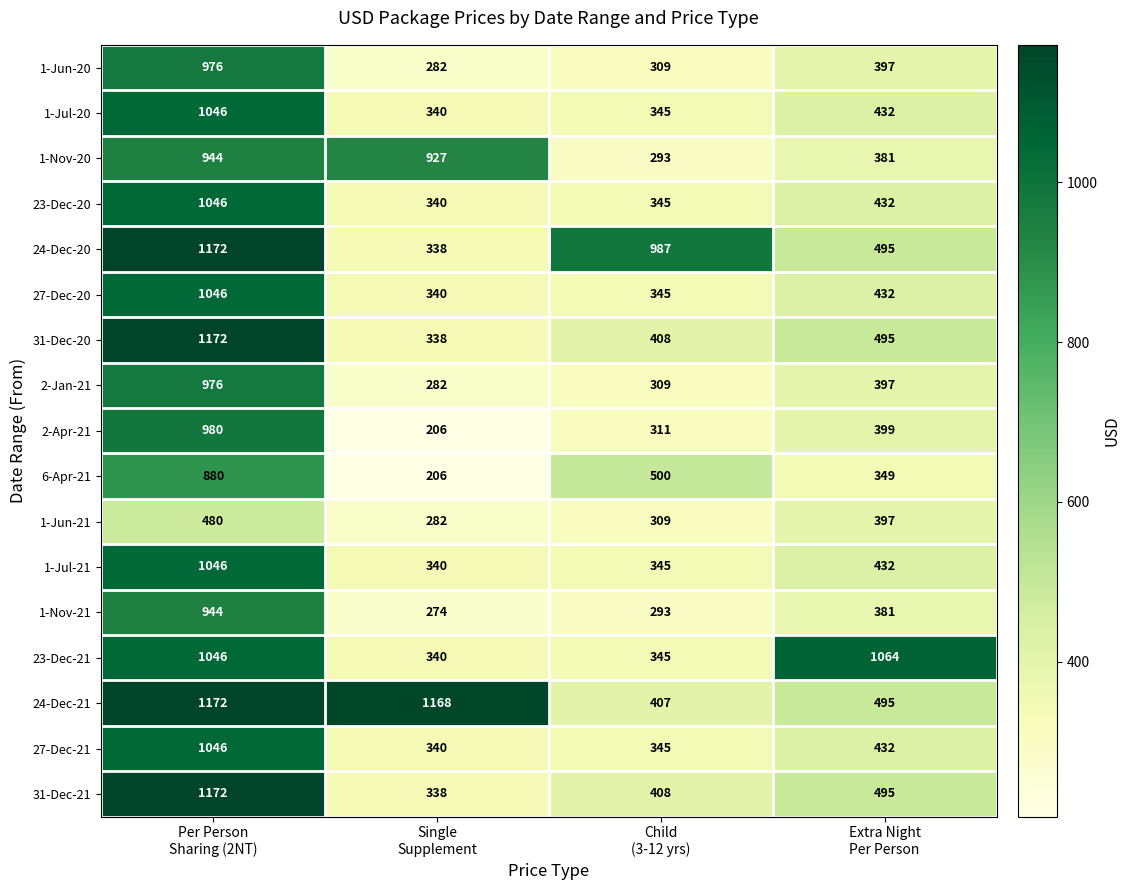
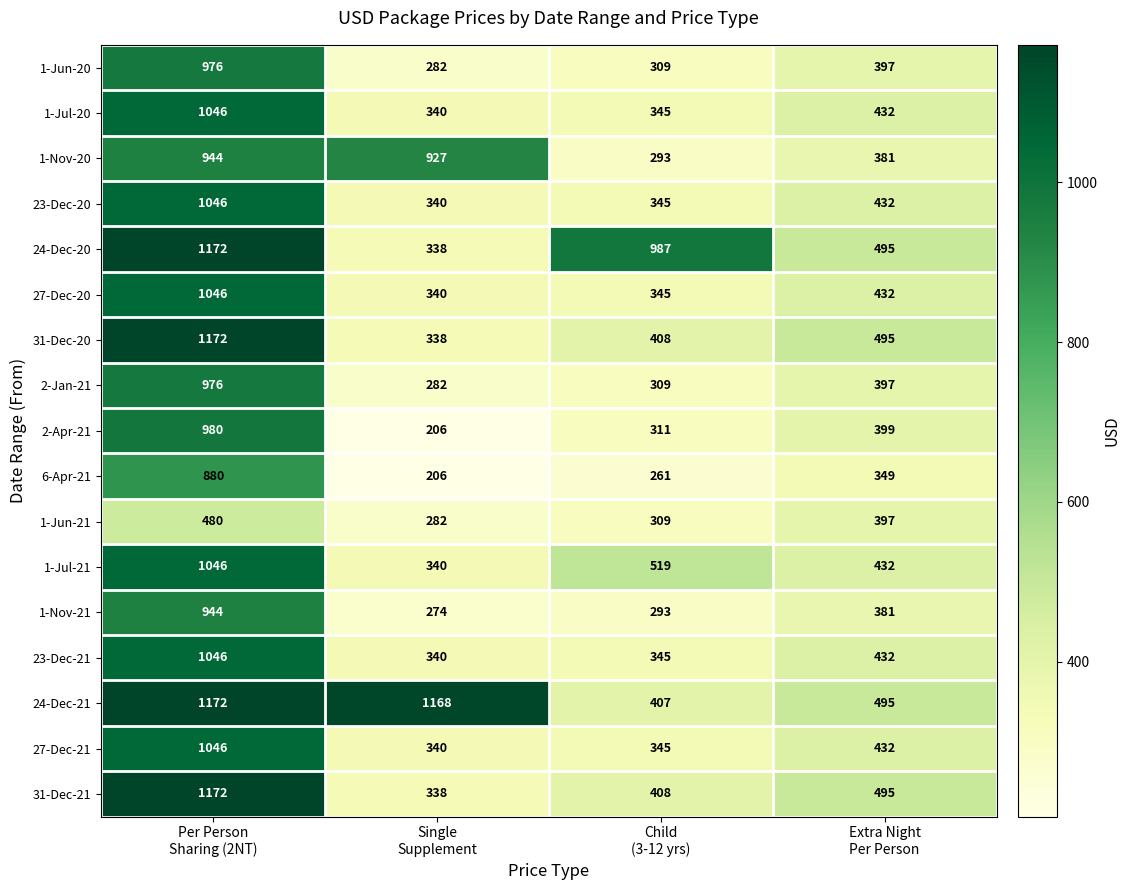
6-Apr-21, Child (3-12 yrs): 500 -> 261
1-Jul-21, Child (3-12 yrs): 345 -> 519
23-Dec-21, Extra Night Per Person: 1064 -> 432
